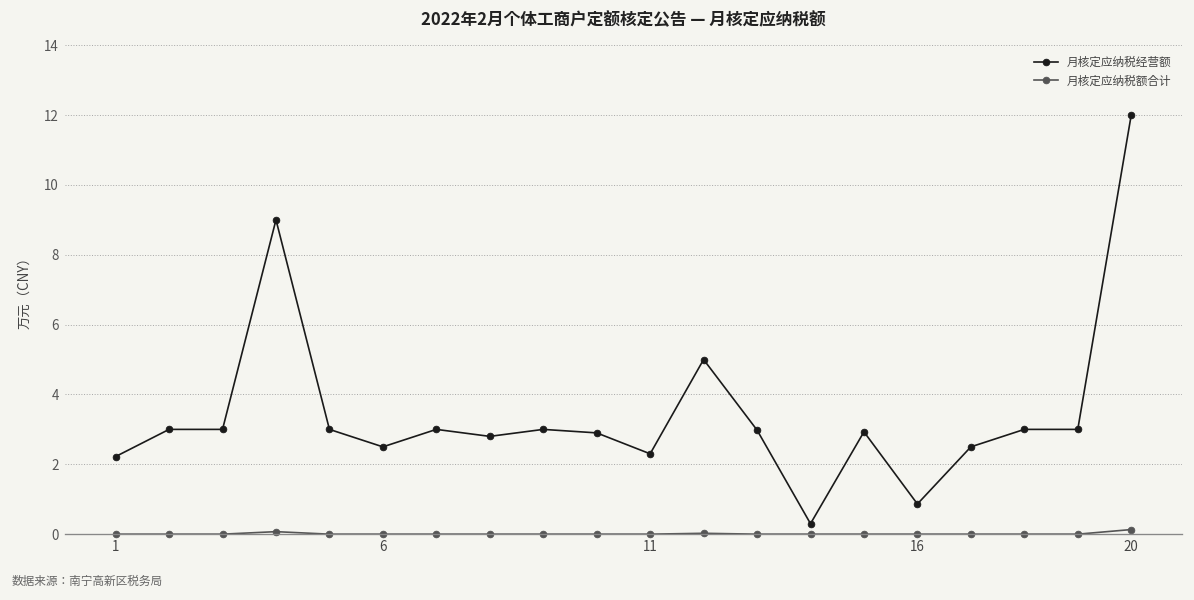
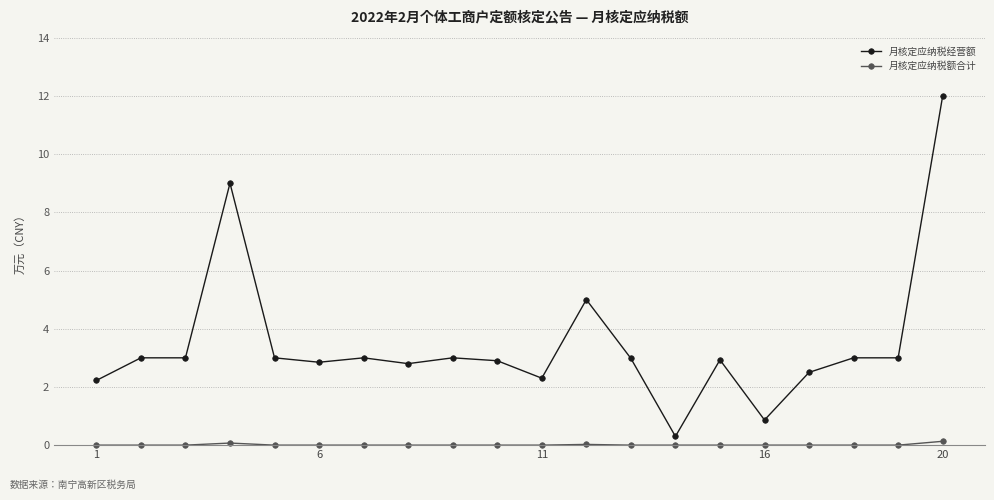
月核定应纳税经营额, 6: 2.5 -> 2.8
